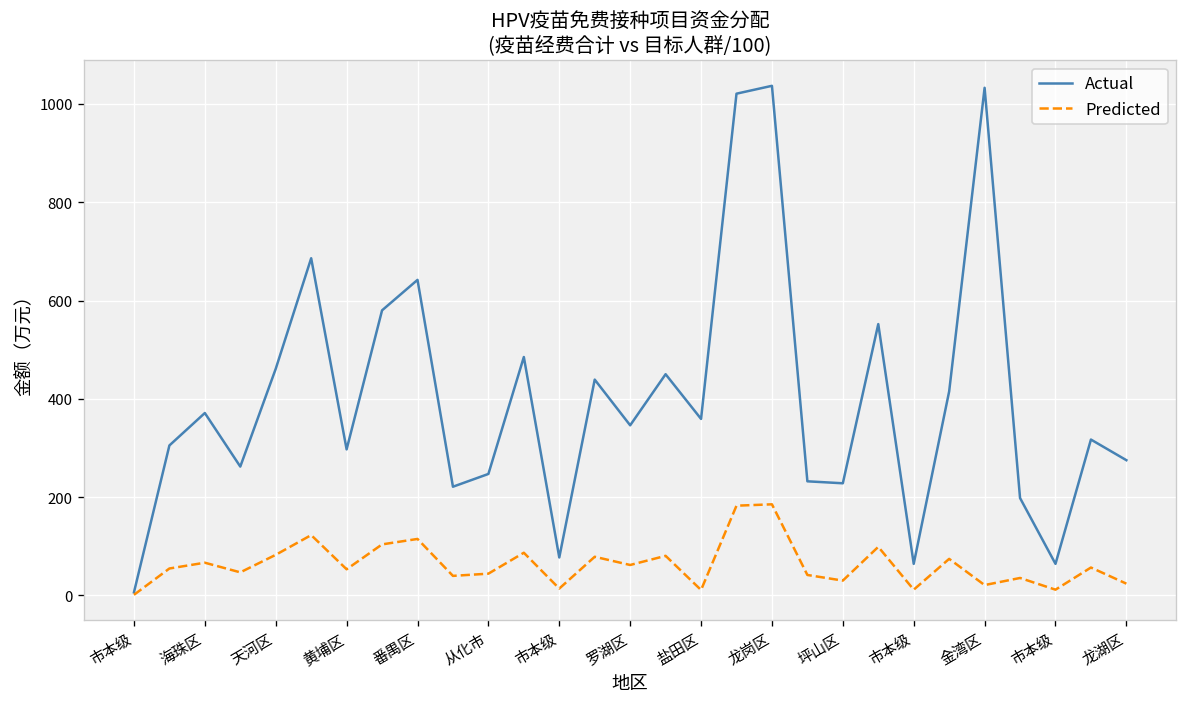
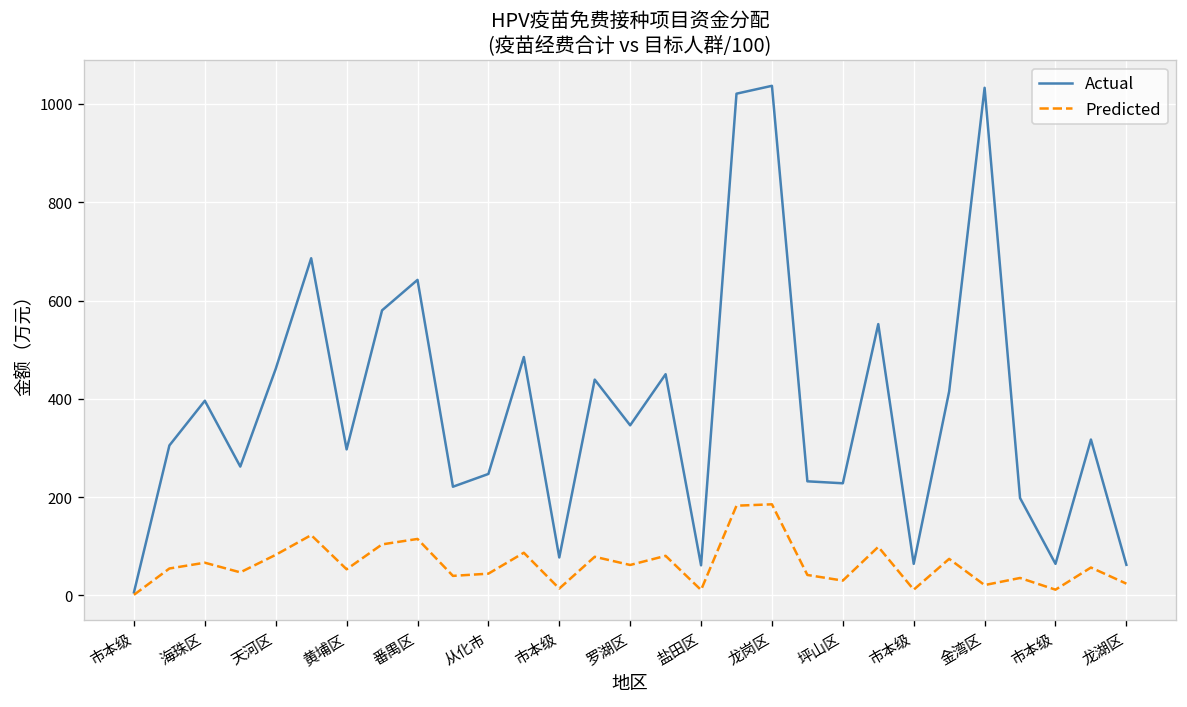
Actual, 海珠区: 370 -> 400
Actual, 盐田区: 360 -> 60
Actual, 龙湖区: 280 -> 60
